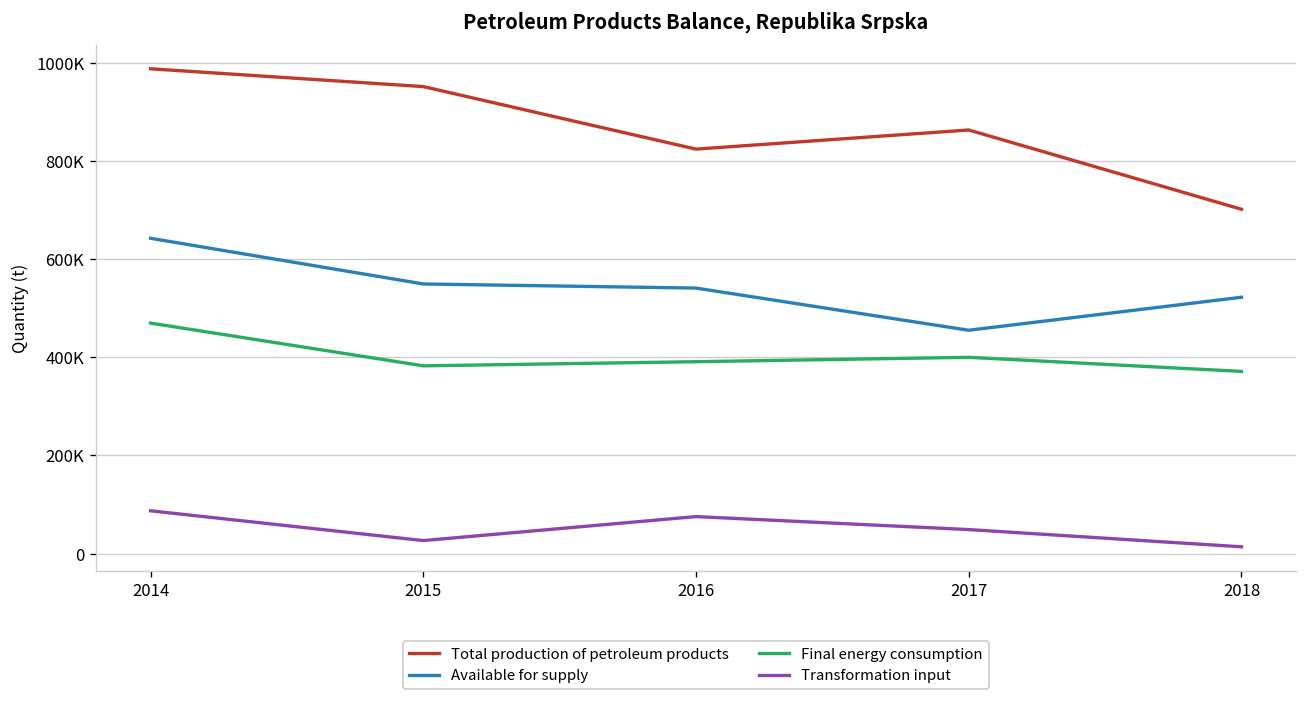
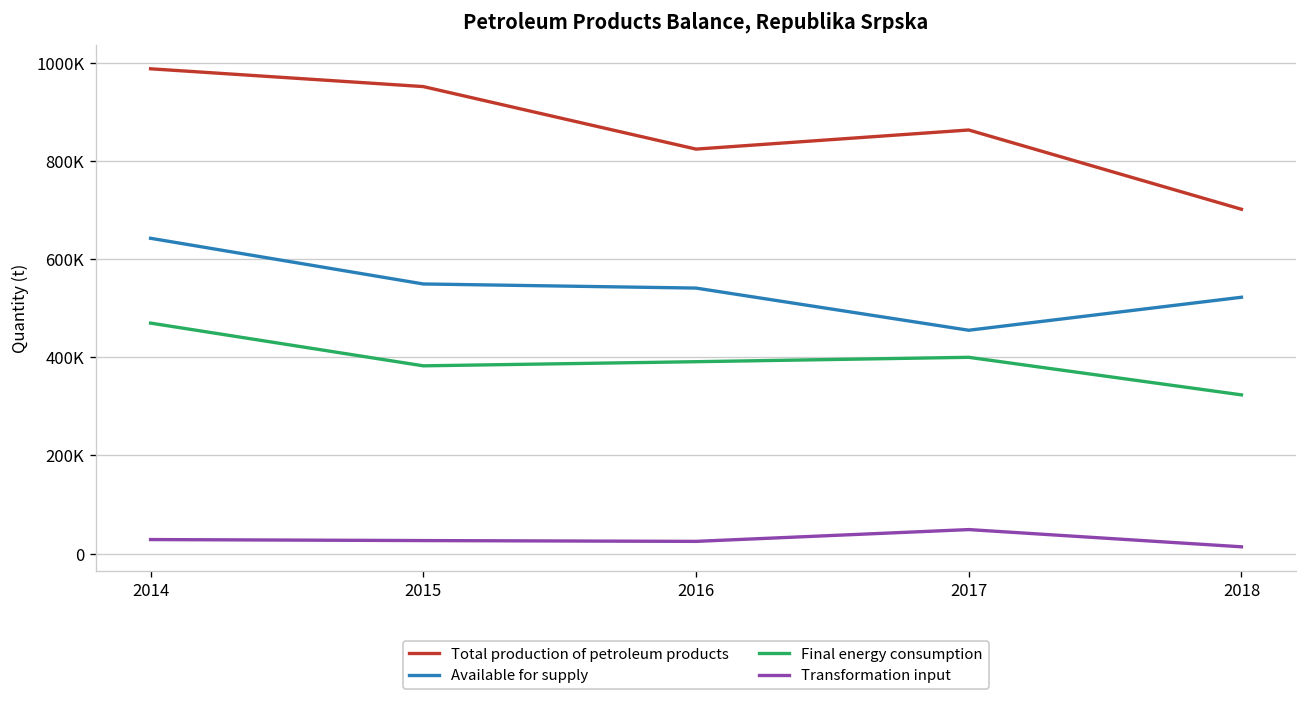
Transformation input, 2014: 90000 -> 30000
Transformation input, 2016: 80000 -> 20000
Final energy consumption, 2018: 370000 -> 320000
